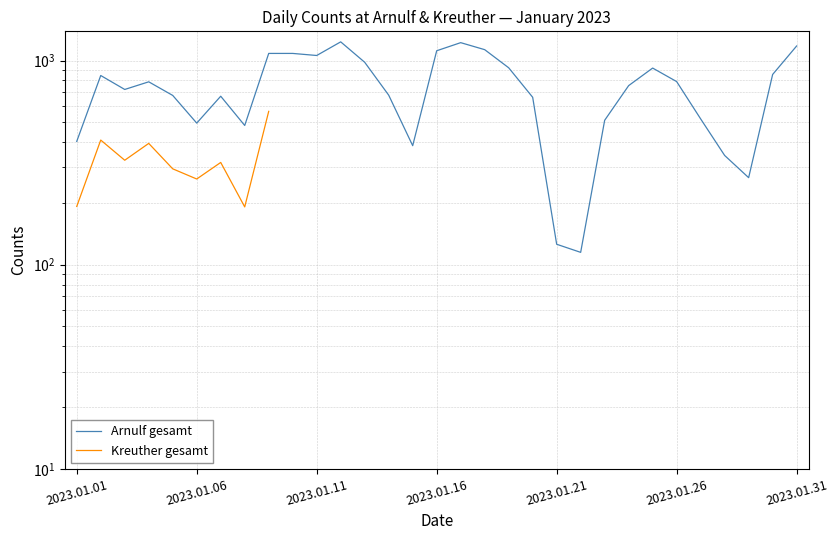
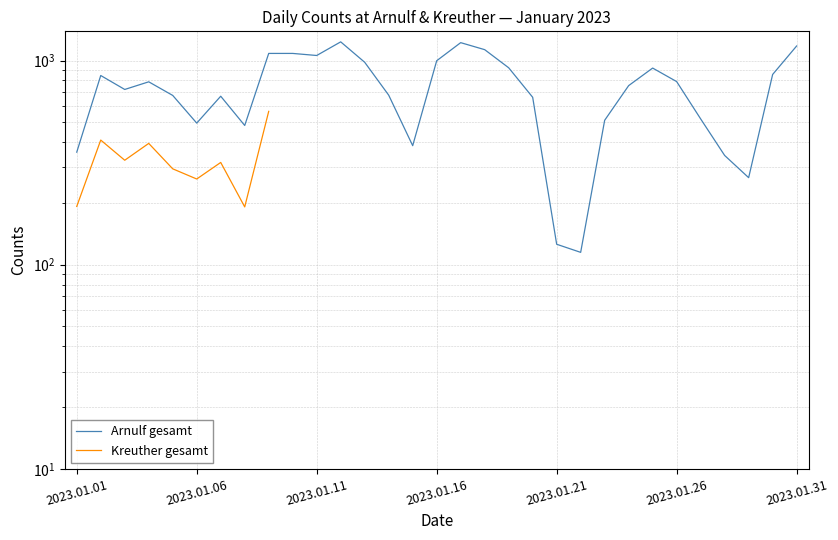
Arnulf gesamt, 2023.01.01: 400 -> 360
Arnulf gesamt, 2023.01.16: 1100 -> 1000
